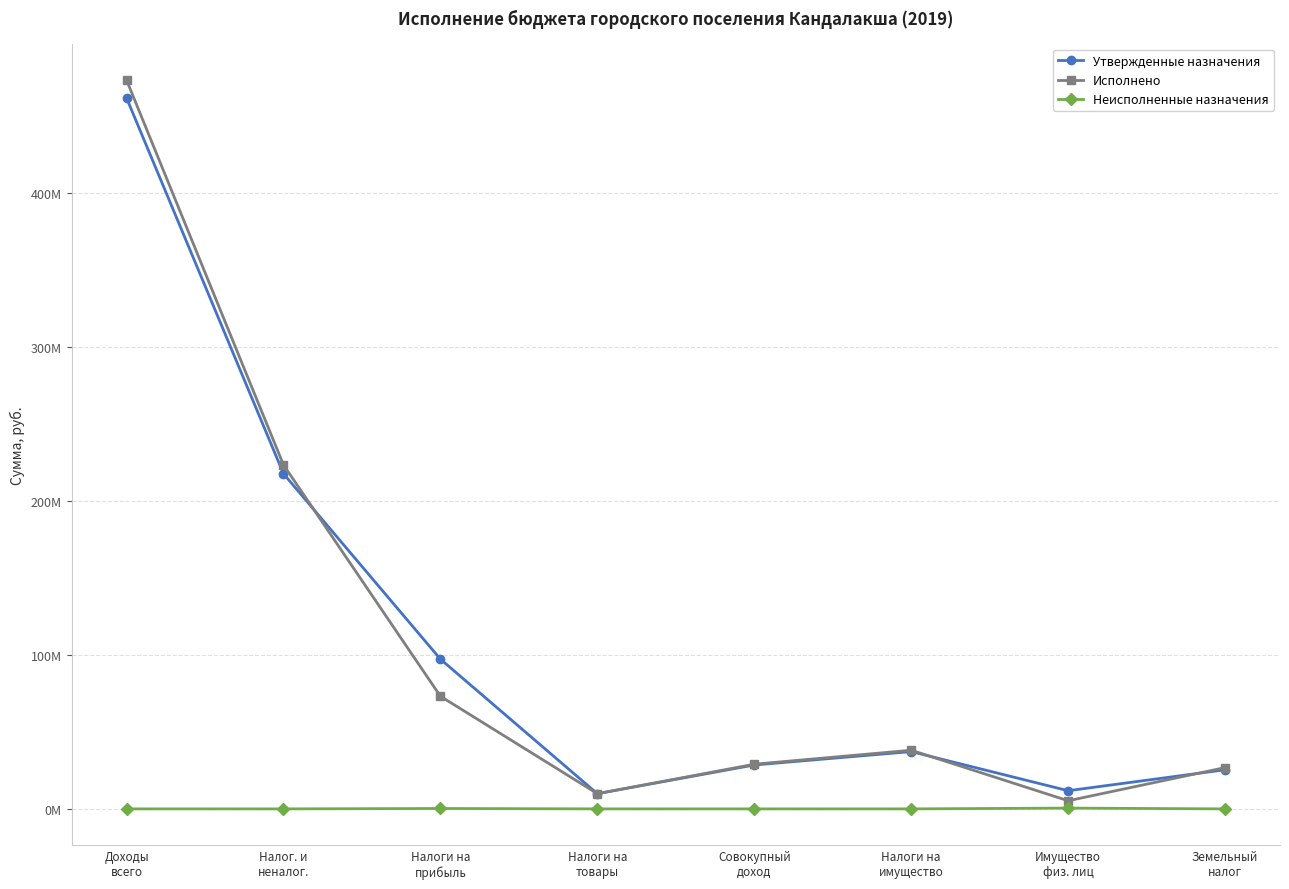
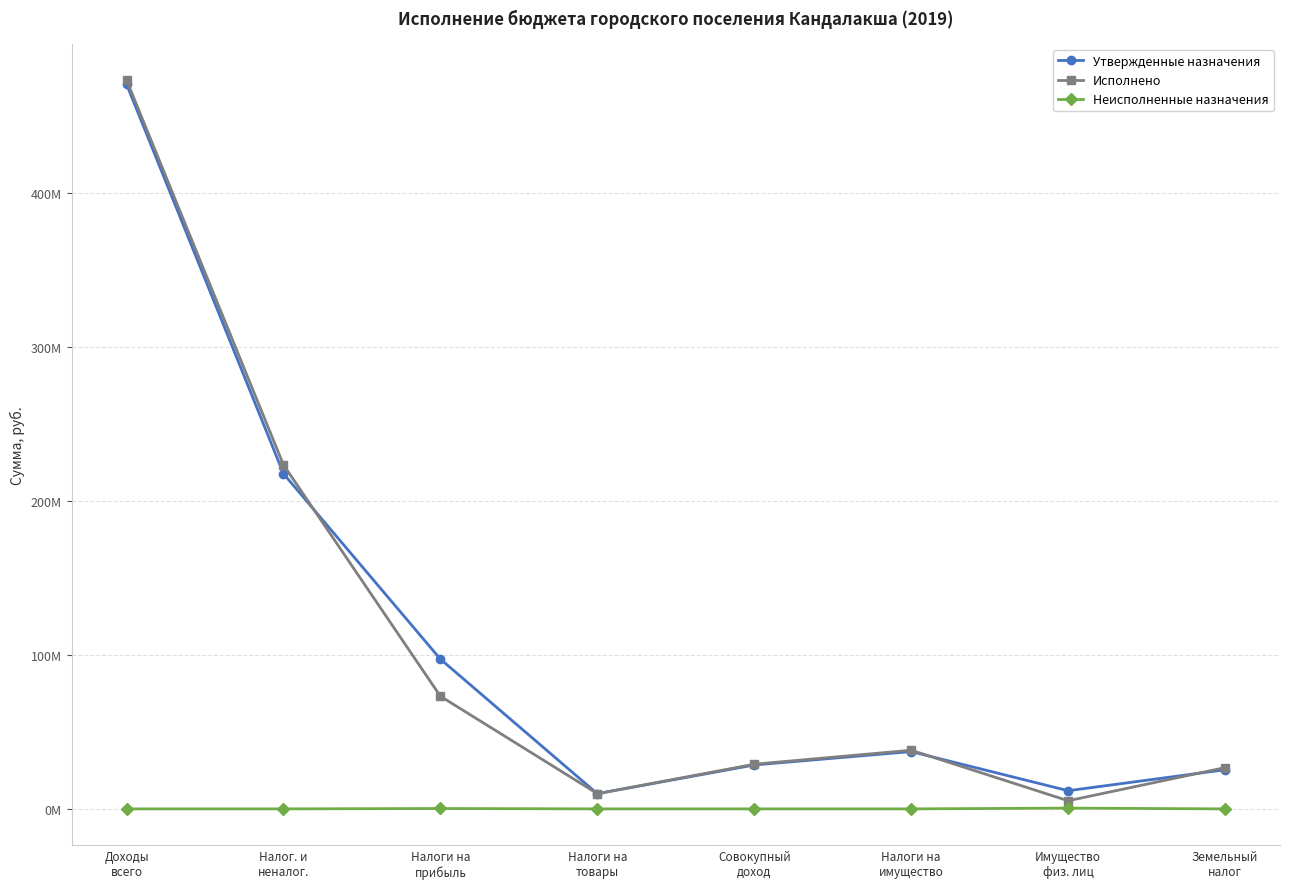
Утвержденные назначения, Доходы всего: 461000000 -> 470000000
